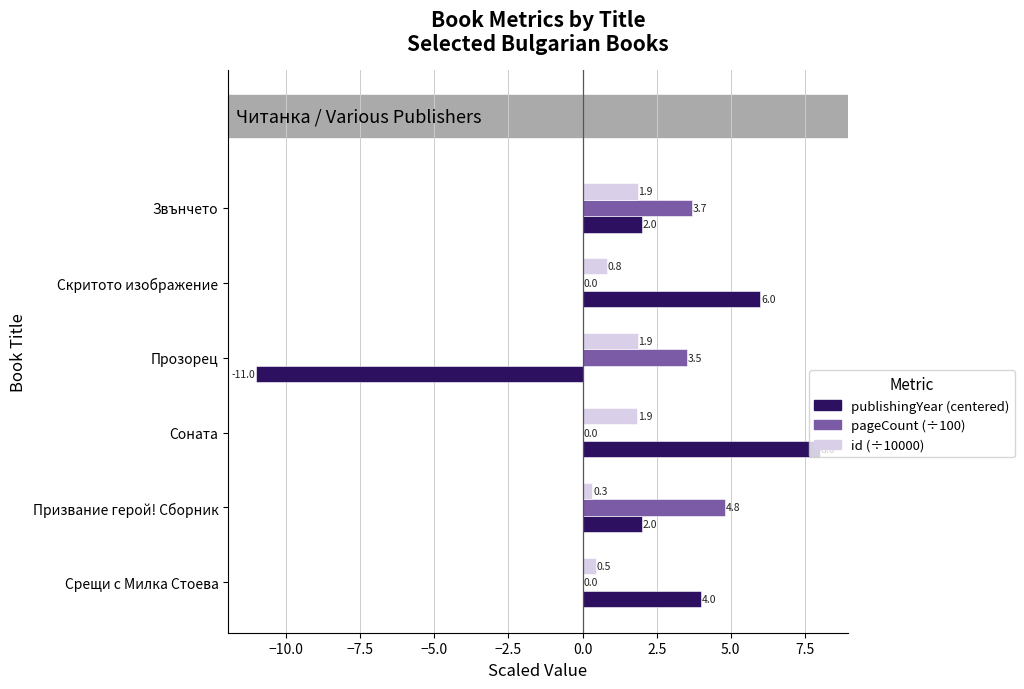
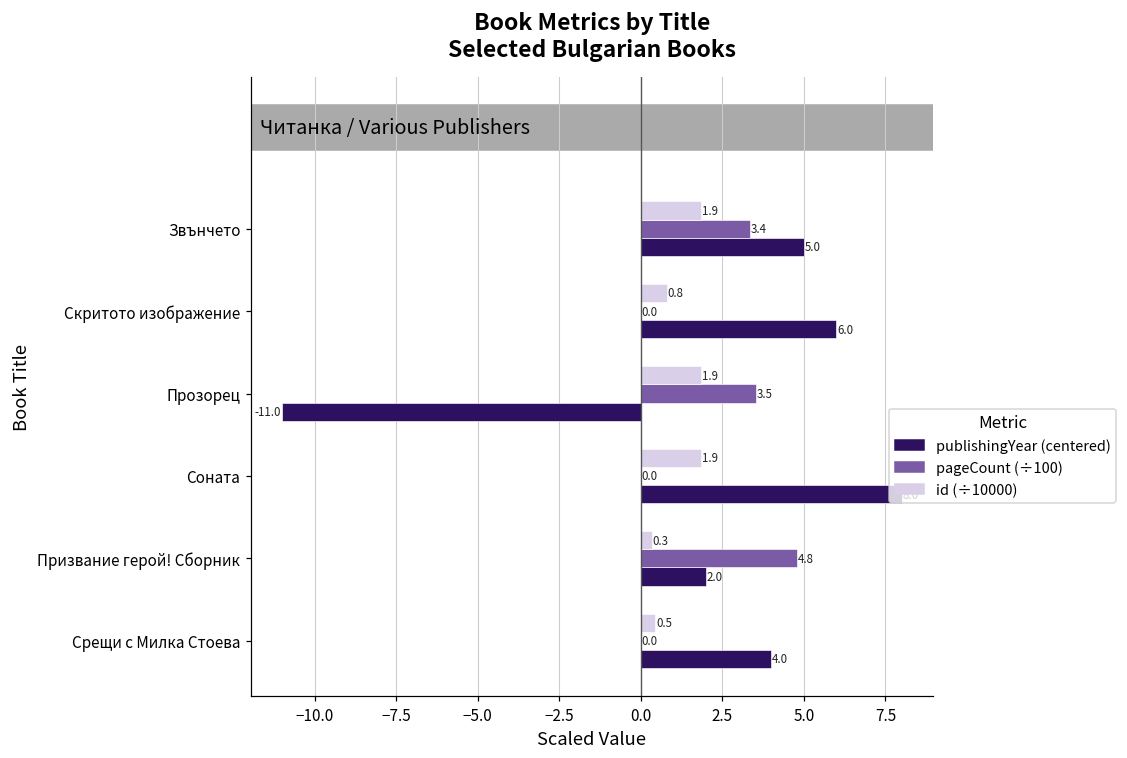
pageCount (÷100), Звънчето: 3.7 -> 3.4
publishingYear (centered), Звънчето: 2.0 -> 5.0
